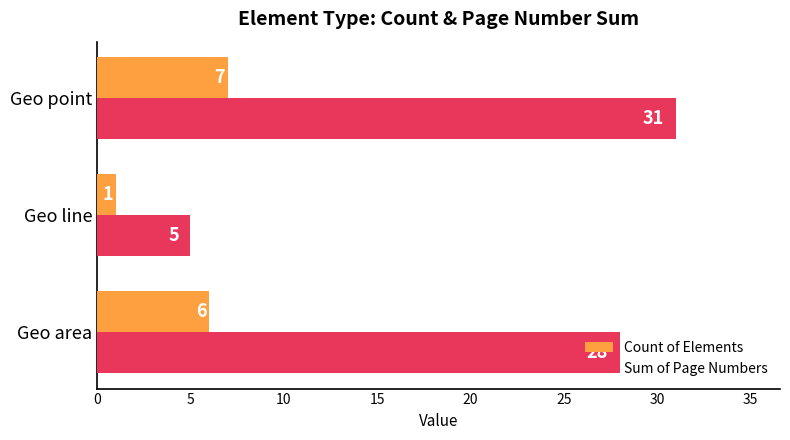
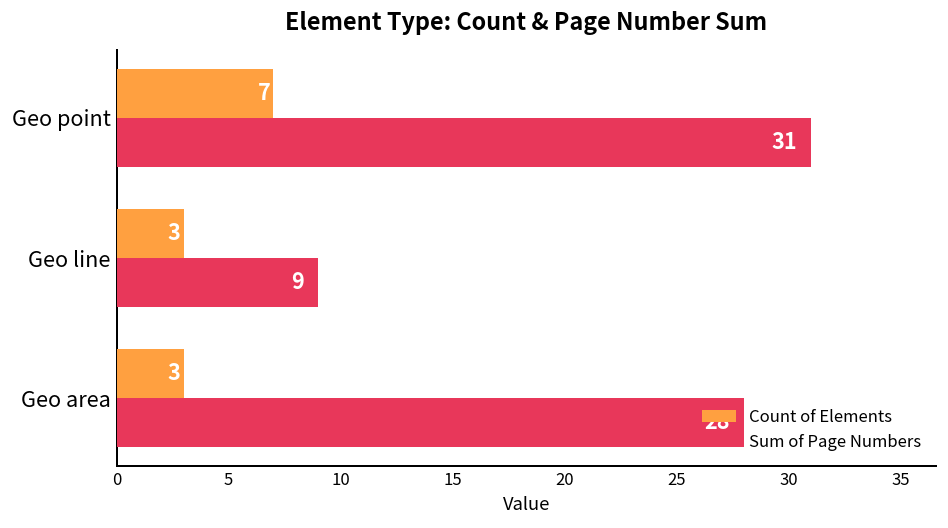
Count of Elements, Geo line: 1 -> 3
Sum of Page Numbers, Geo line: 5 -> 9
Count of Elements, Geo area: 6 -> 3
